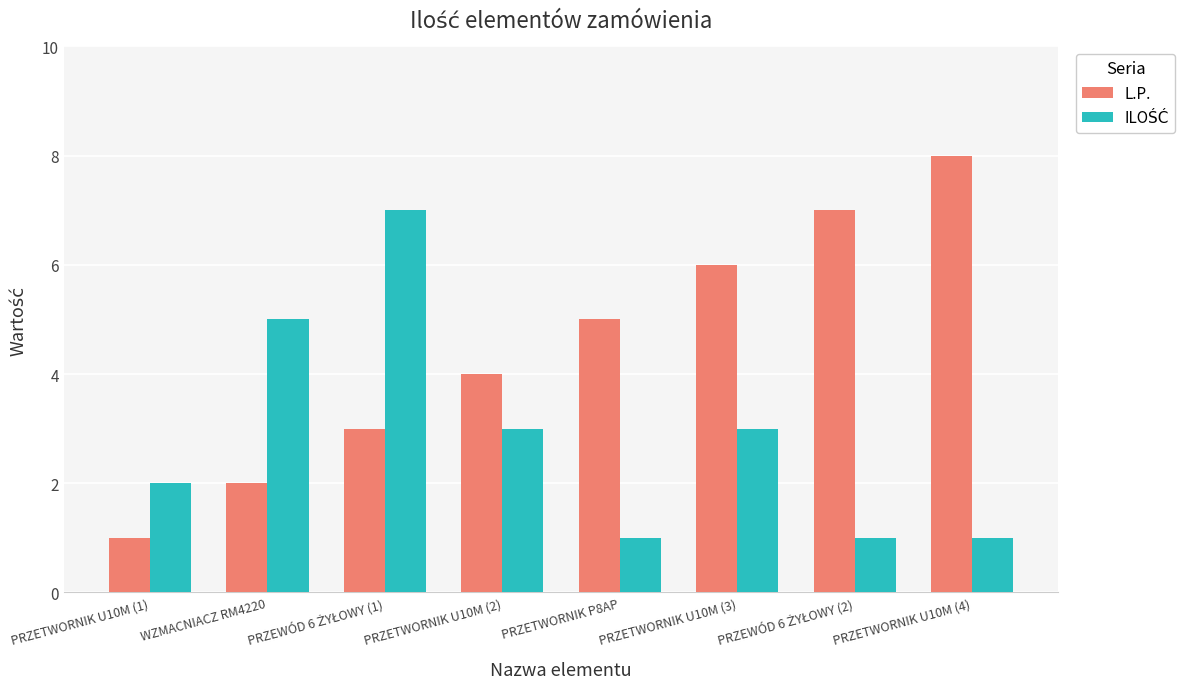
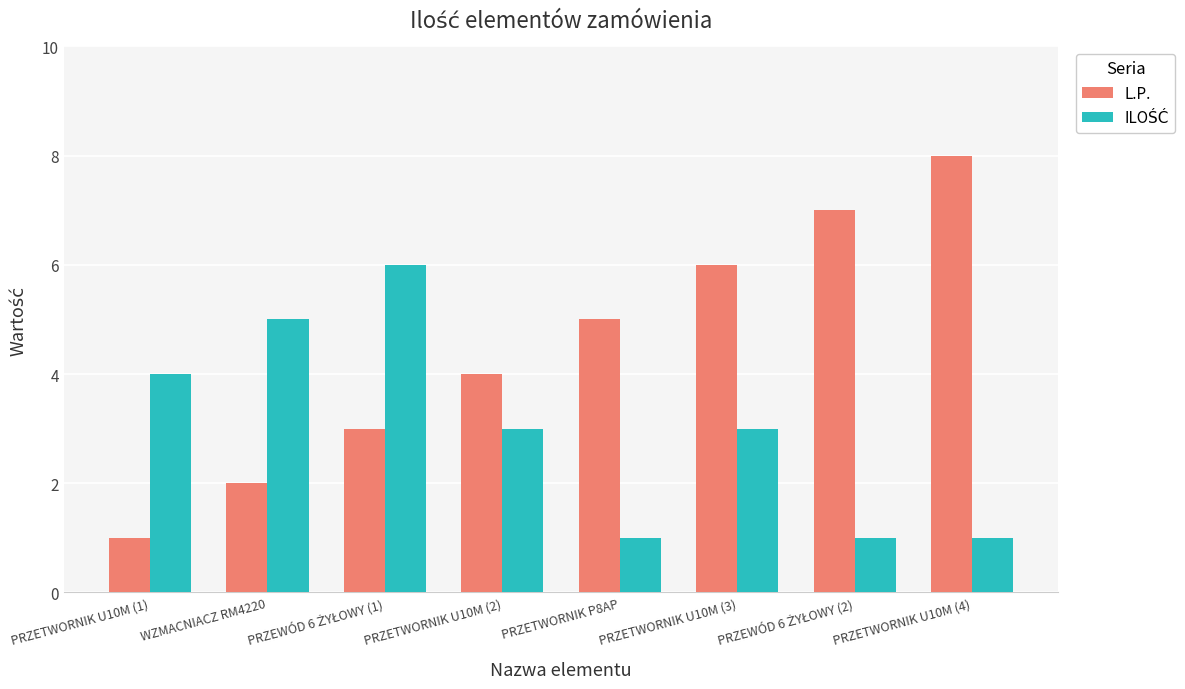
ILOŚĆ, PRZETWORNIK U10M (1): 2 -> 4
ILOŚĆ, PRZEWÓD 6 ŻYŁOWY (1): 7 -> 6
